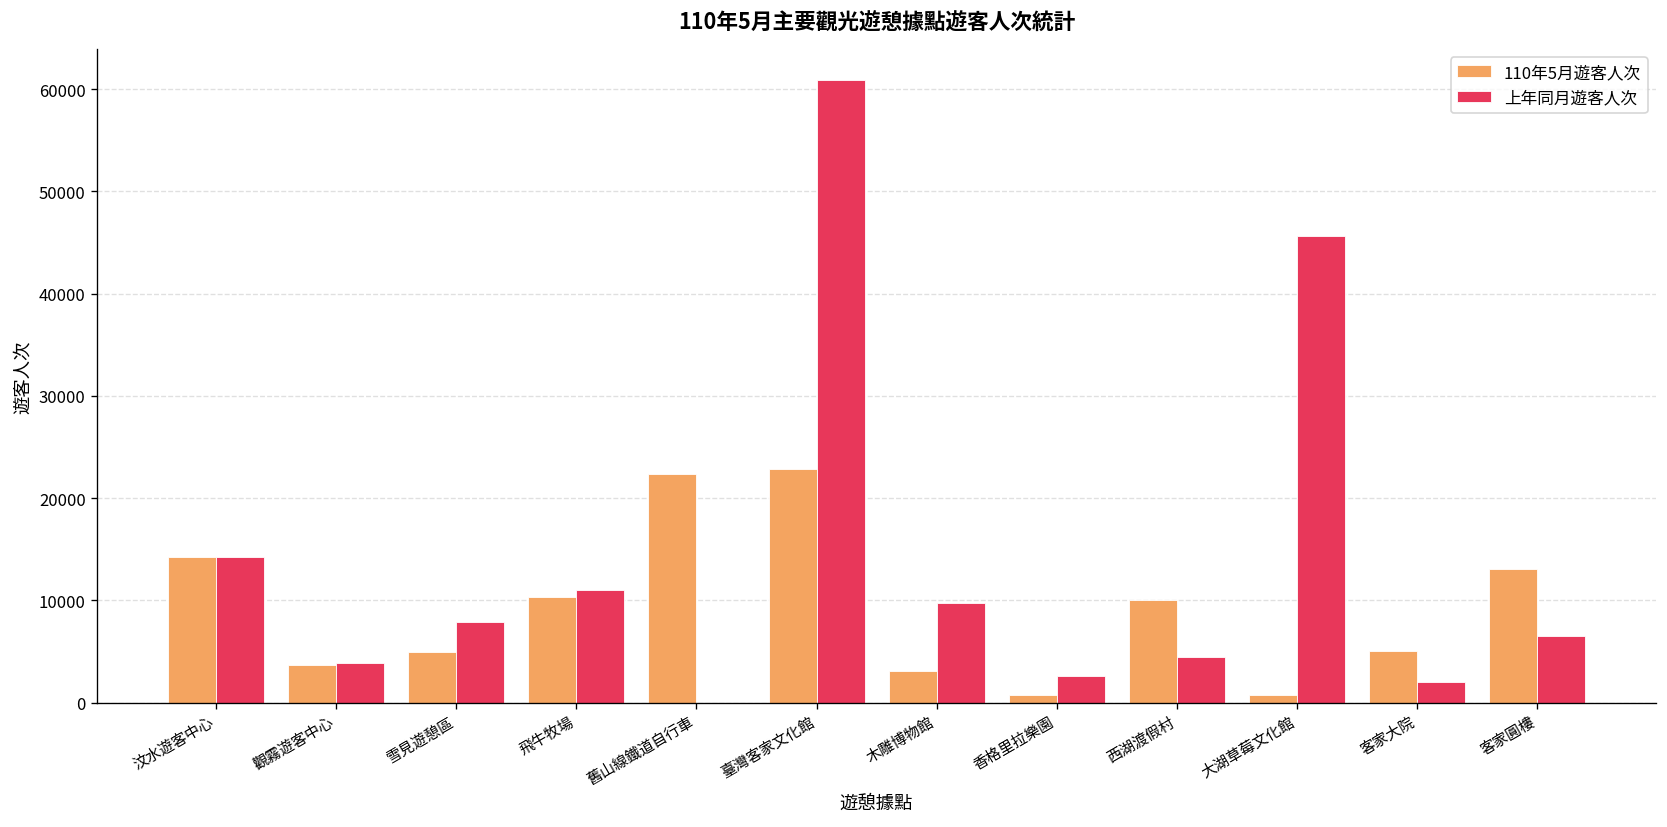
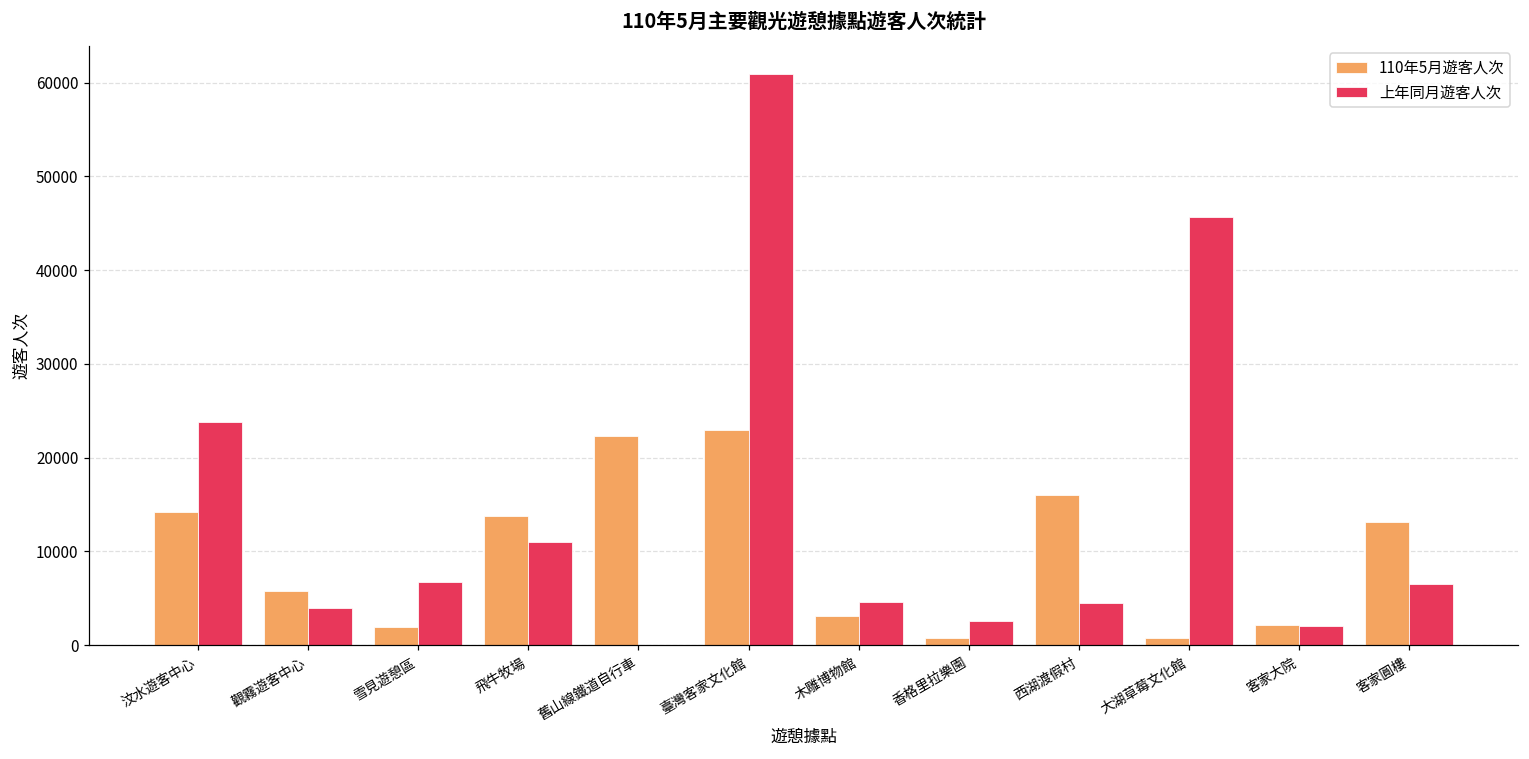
上年同月遊客人次, 汶水遊客中心: 14000 -> 24000
110年5月遊客人次, 觀霧遊客中心: 4000 -> 6000
110年5月遊客人次, 雪見遊憩區: 5000 -> 2000
上年同月遊客人次, 雪見遊憩區: 8000 -> 7000
110年5月遊客人次, 飛牛牧場: 10000 -> 14000
上年同月遊客人次, 木雕博物館: 10000 -> 5000
110年5月遊客人次, 西湖渡假村: 10000 -> 16000
110年5月遊客人次, 客家大院: 5000 -> 2000
